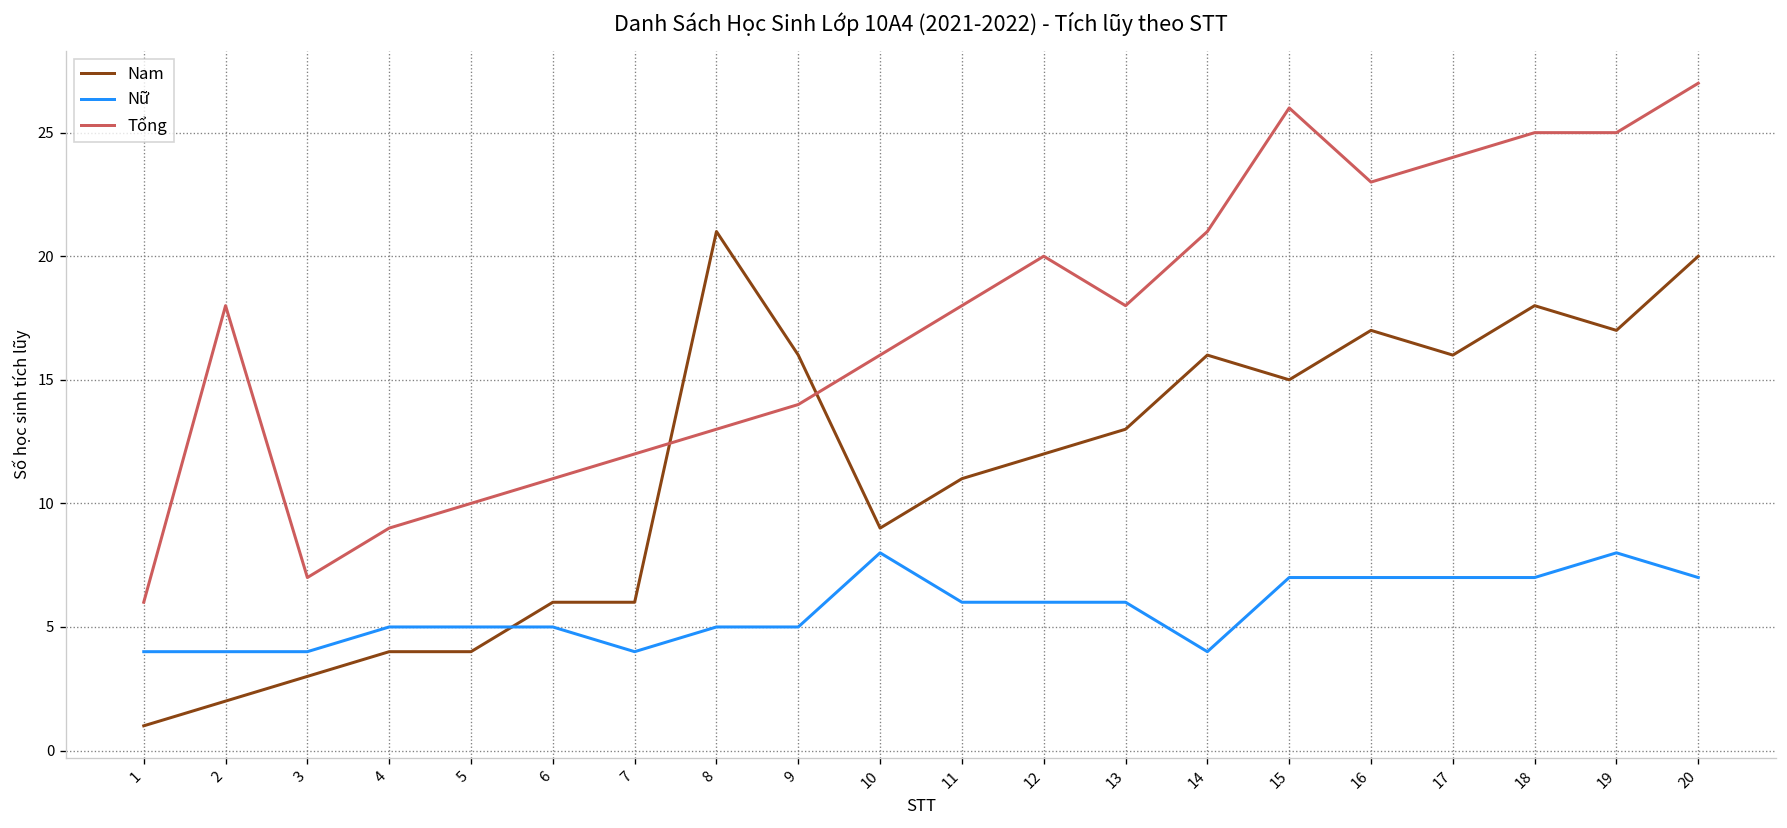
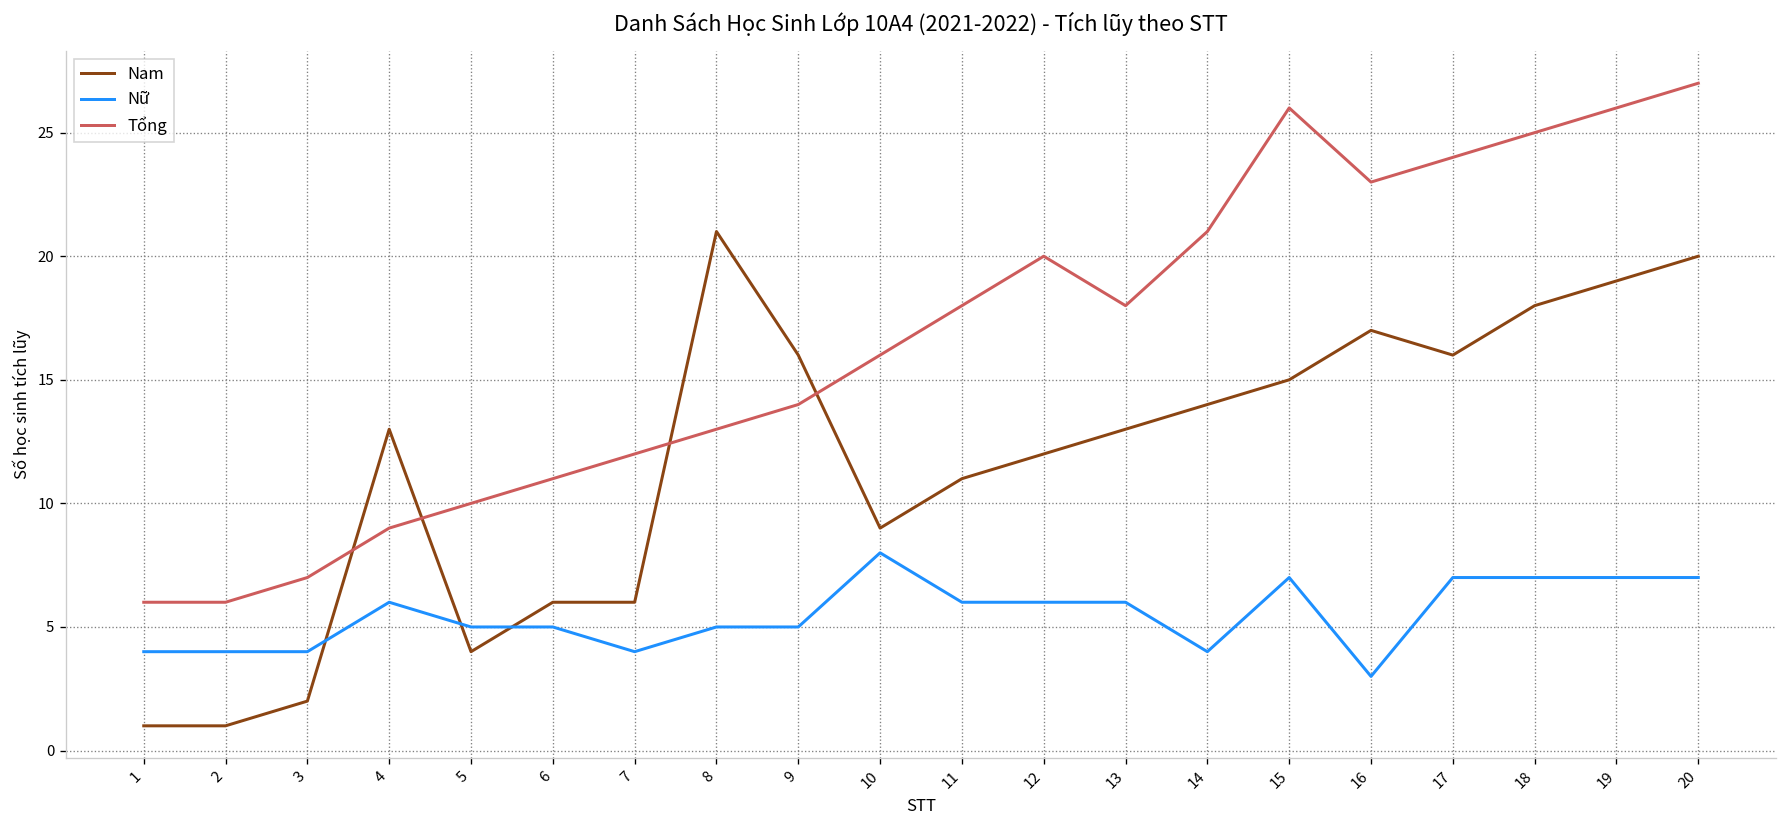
Nam, 2: 2 -> 1
Tổng, 2: 18 -> 6
Nam, 3: 3 -> 2
Nam, 4: 4 -> 13
Nữ, 4: 5 -> 6
Nam, 14: 16 -> 14
Nữ, 16: 7 -> 3
Nam, 19: 17 -> 19
Nữ, 19: 8 -> 7
Tổng, 19: 25 -> 26
